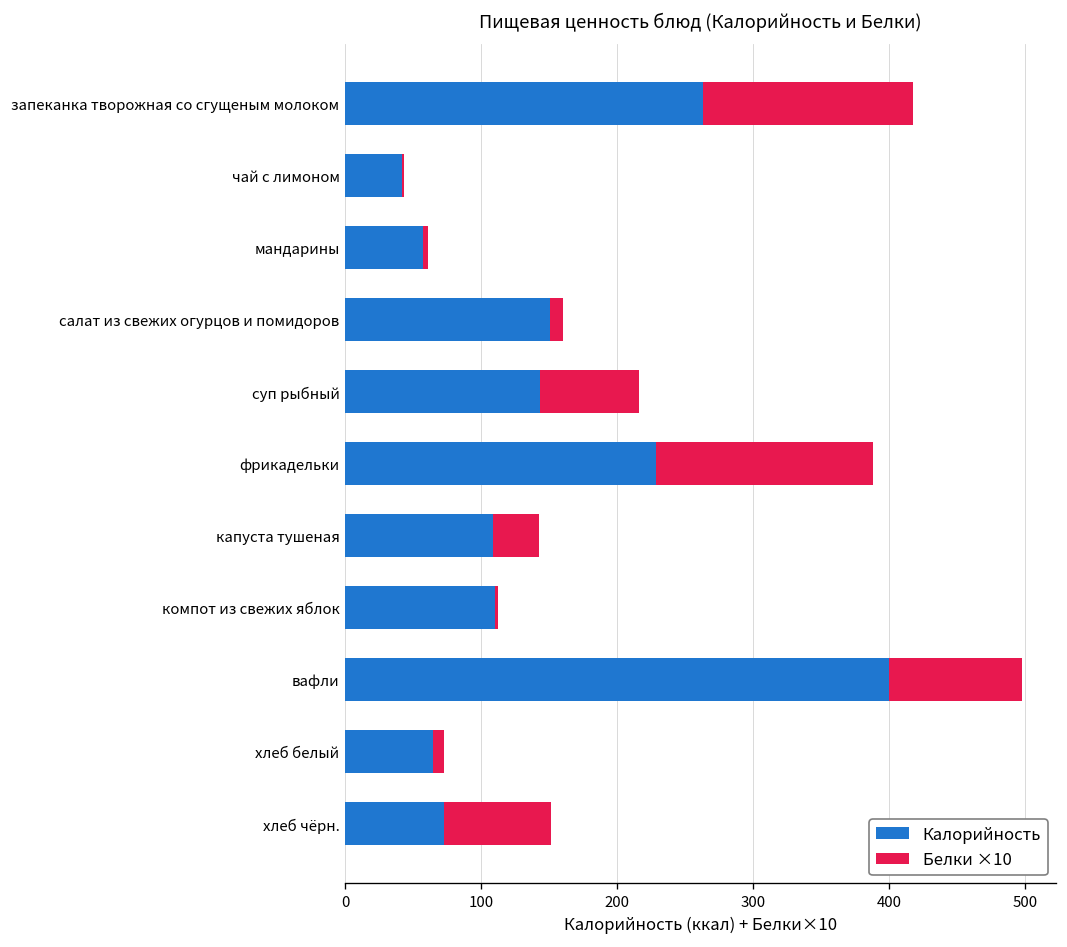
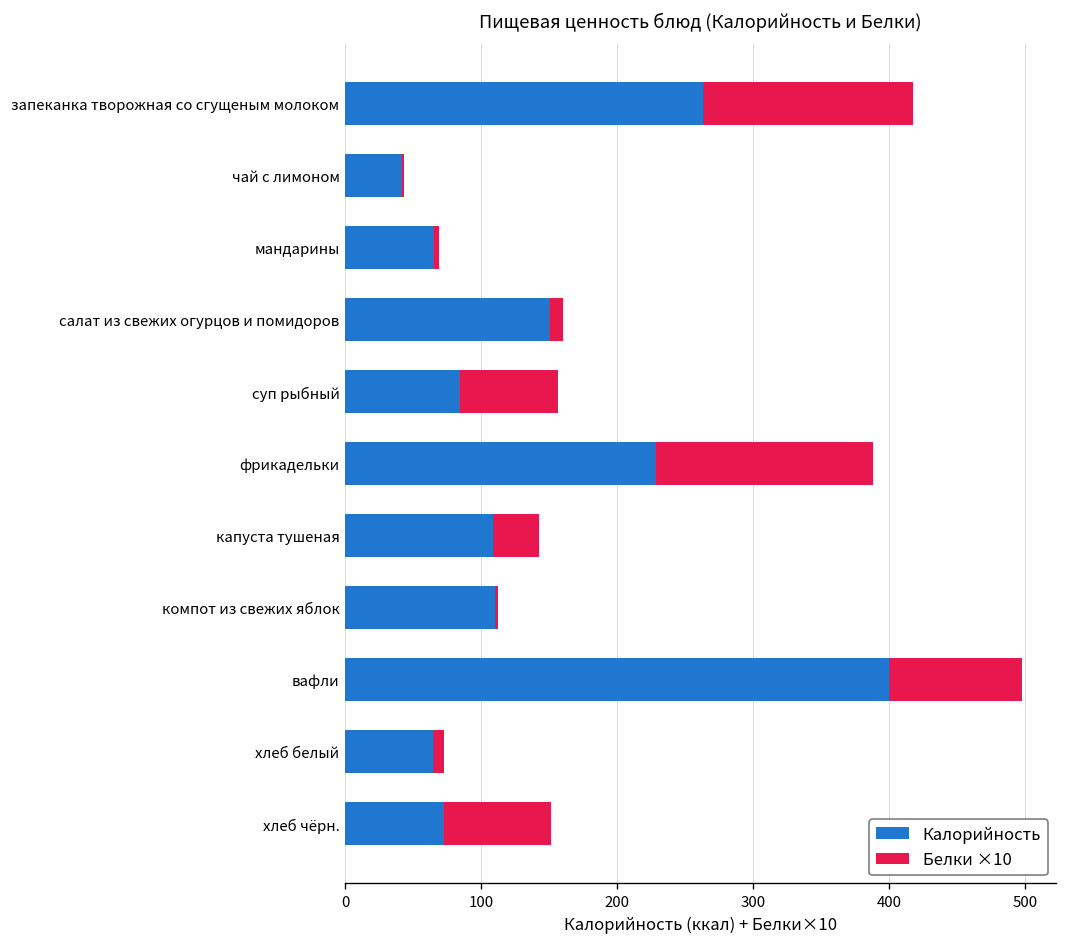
Калорийность, мандарины: 57 -> 65
Калорийность, суп рыбный: 144 -> 84
